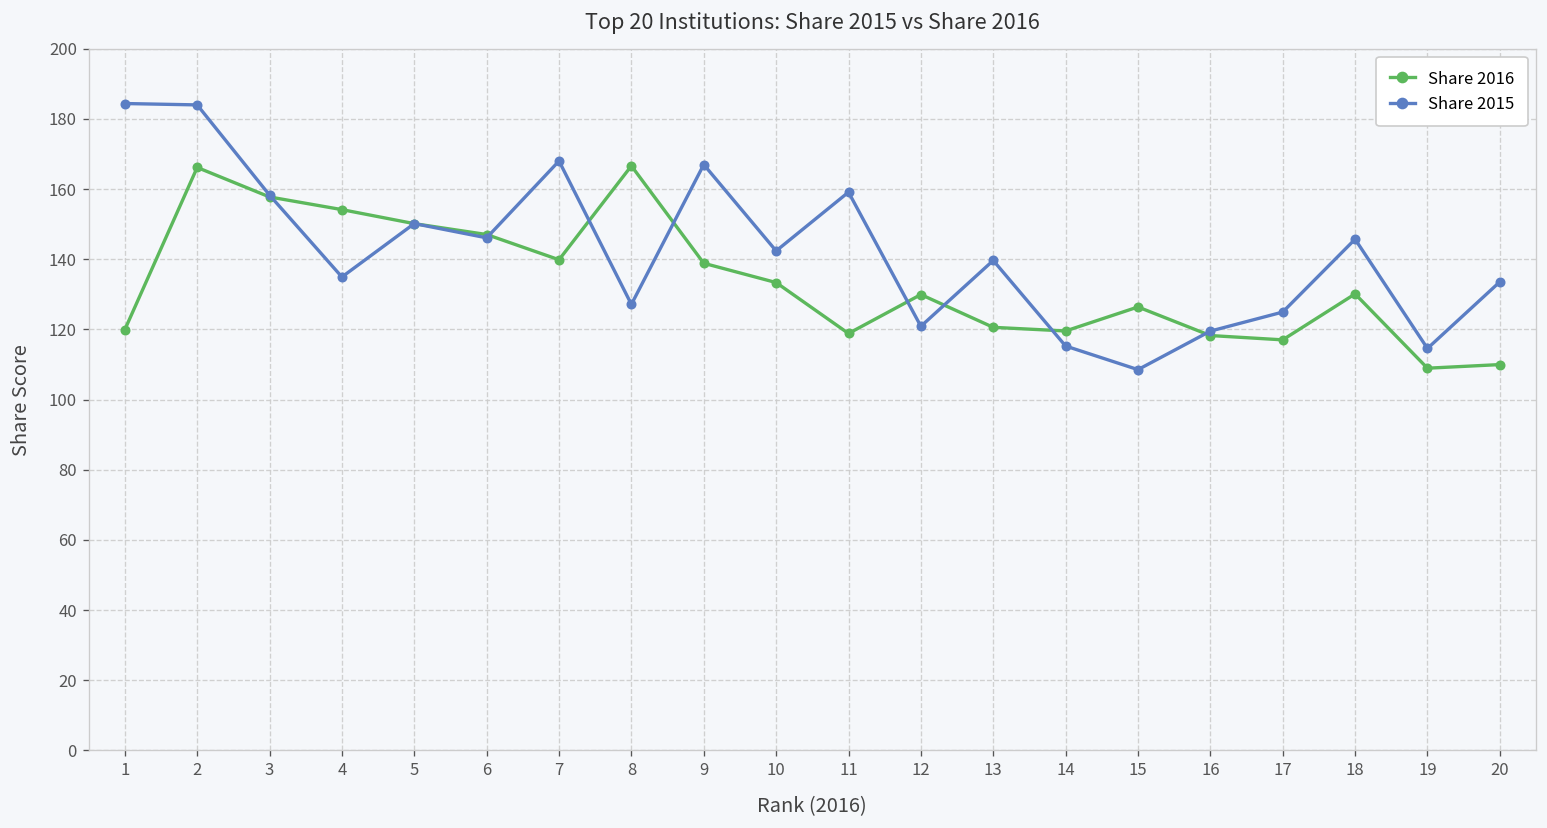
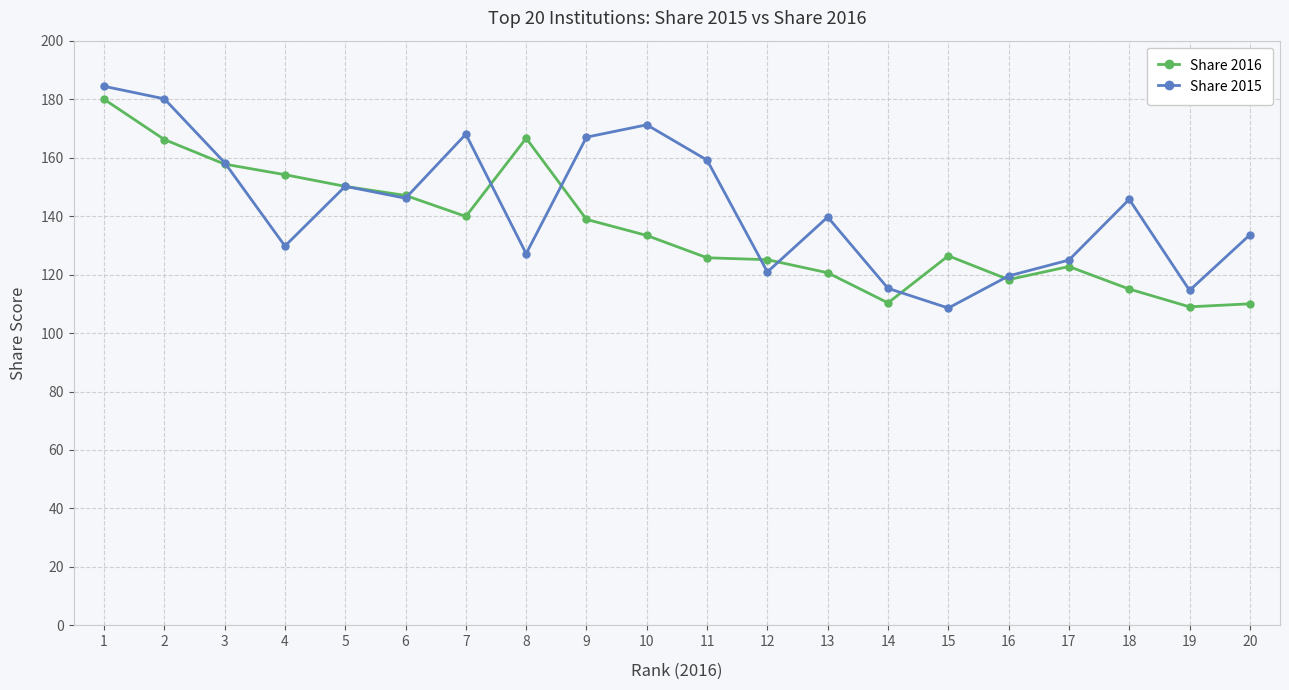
Share 2016, 1: 120 -> 180
Share 2015, 2: 184 -> 180
Share 2015, 4: 135 -> 130
Share 2015, 10: 142 -> 171
Share 2016, 11: 119 -> 126
Share 2016, 12: 130 -> 125
Share 2016, 14: 120 -> 110
Share 2016, 17: 117 -> 123
Share 2016, 18: 130 -> 115
